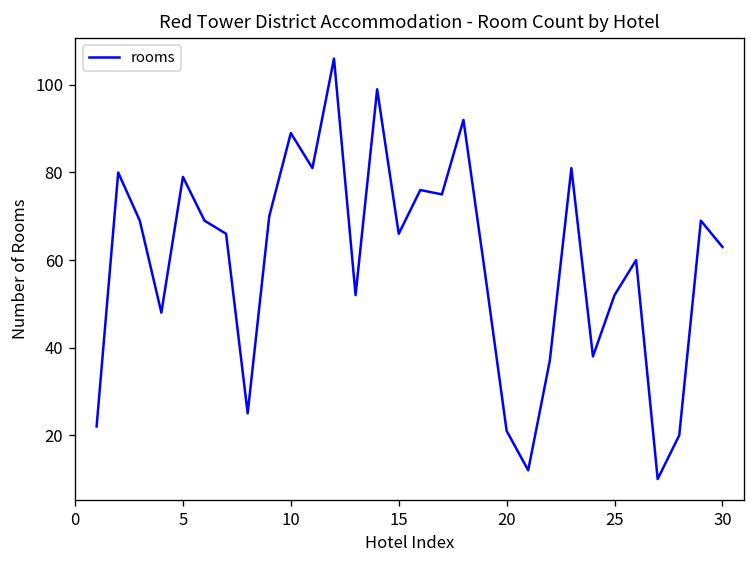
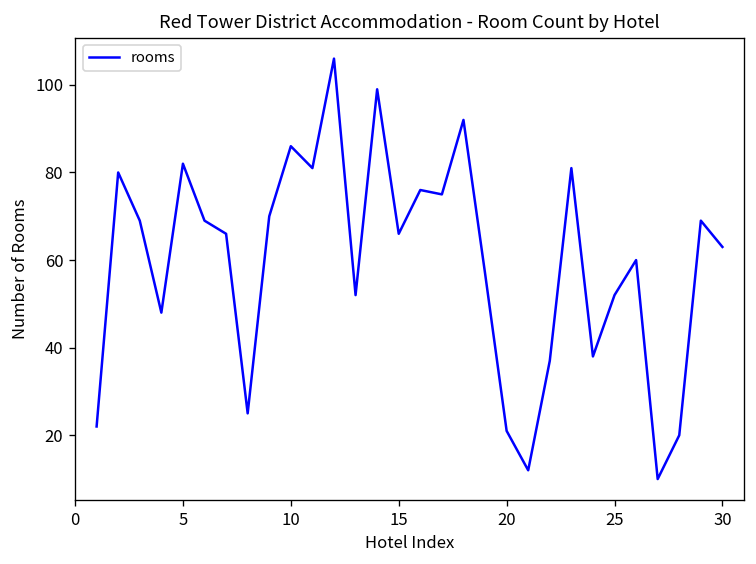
5: 79 -> 82
10: 89 -> 86
